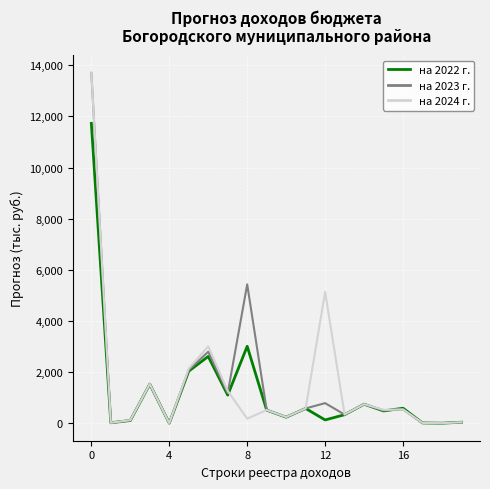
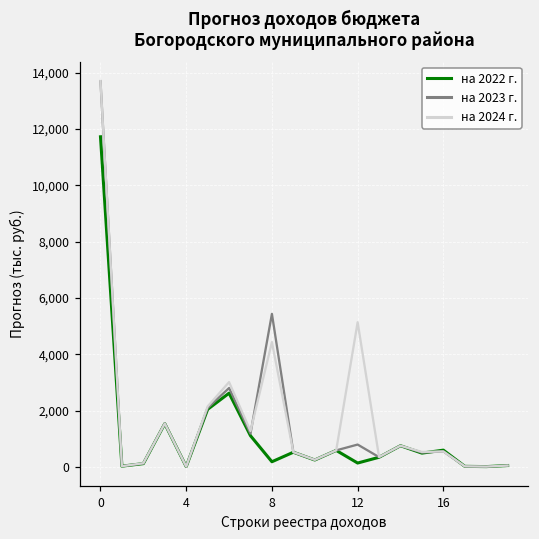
на 2022 г., 8: 3,000 -> 200
на 2024 г., 8: 200 -> 4,400
